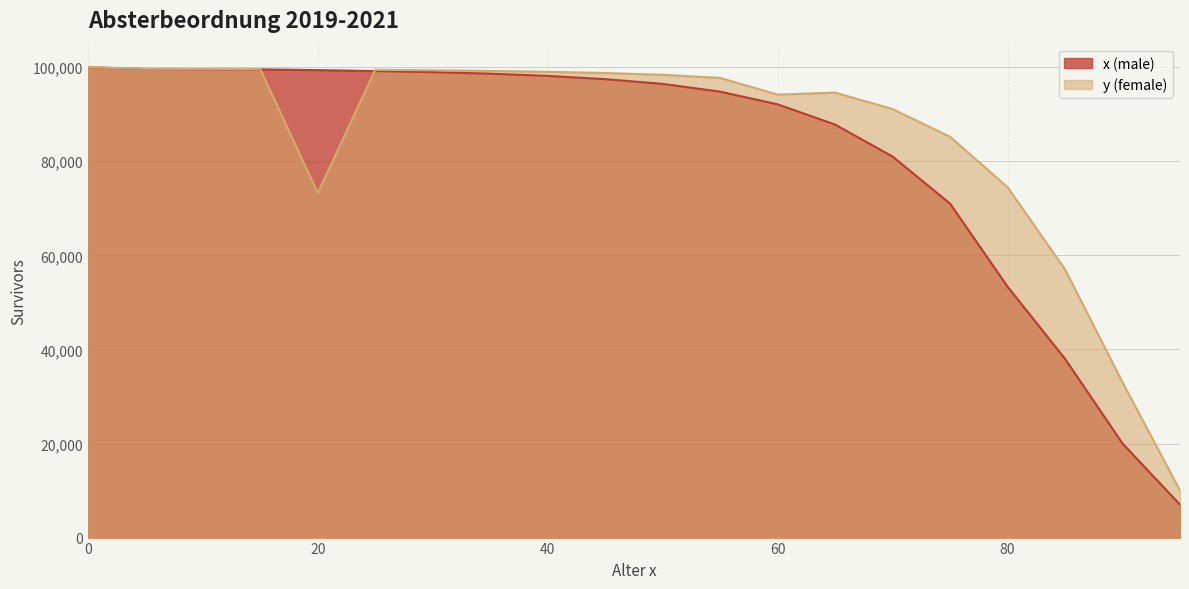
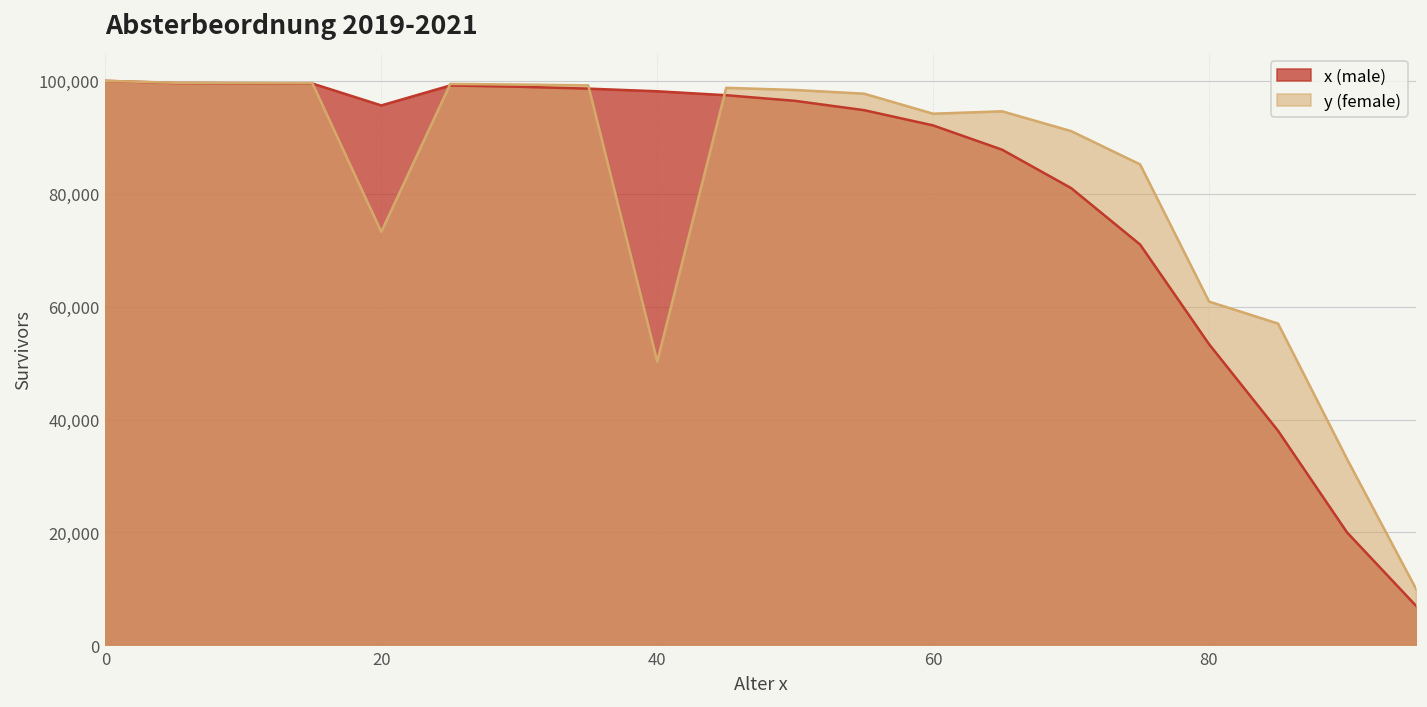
x (male), 20: 99,000 -> 96,000
y (female), 40: 99,000 -> 50,000
y (female), 80: 75,000 -> 61,000
